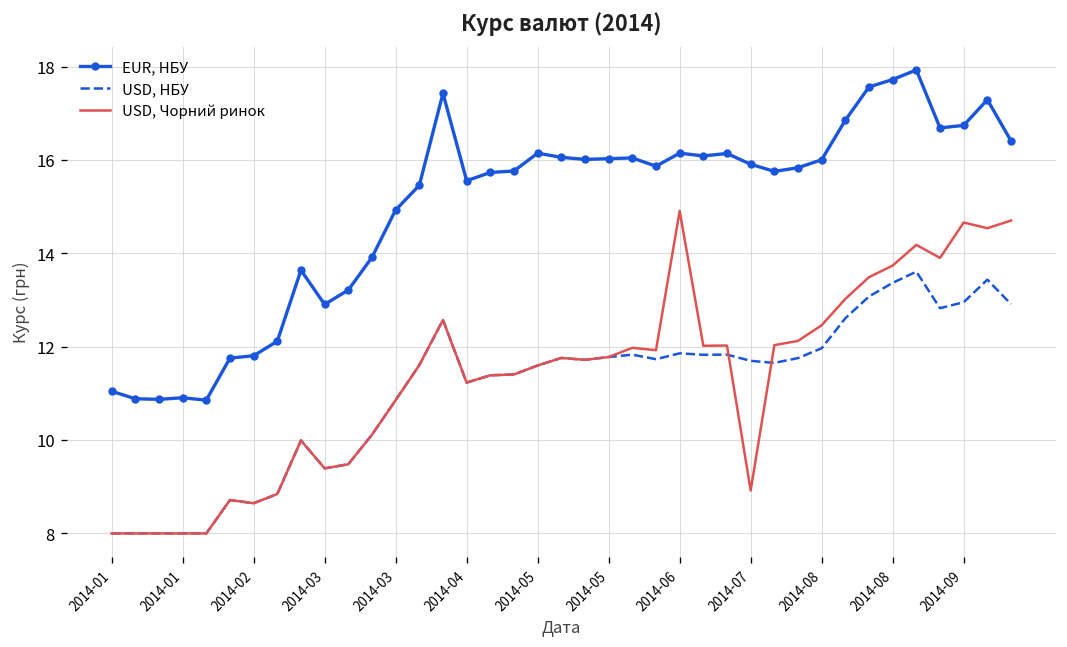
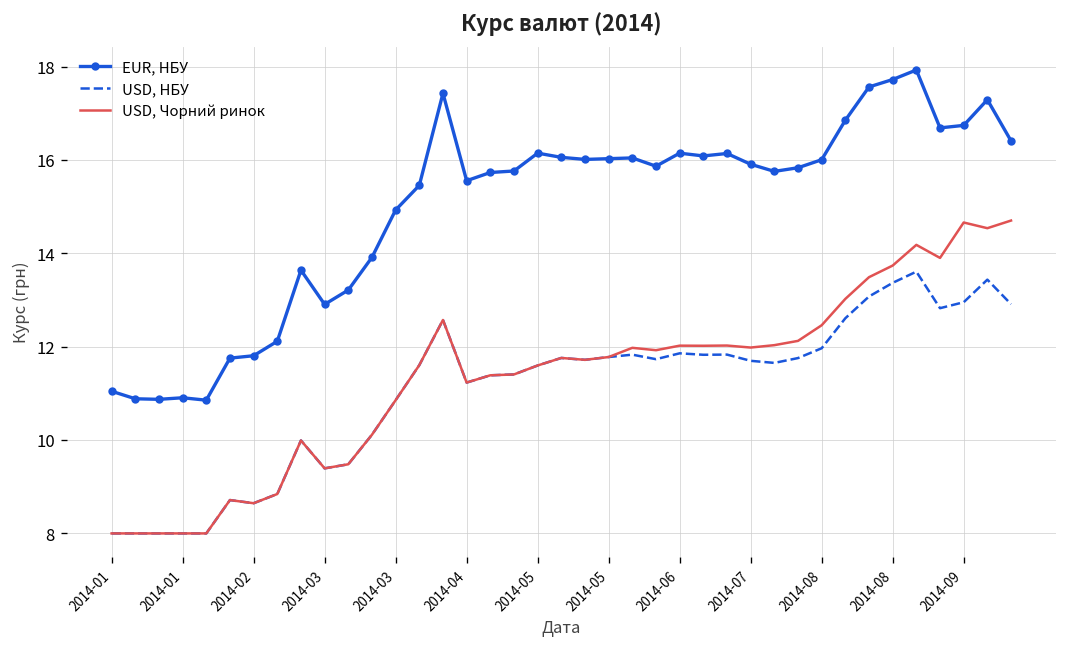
USD, Чорний ринок, 2014-06: 14.9 -> 12.0
USD, Чорний ринок, 2014-07: 8.9 -> 12.0
